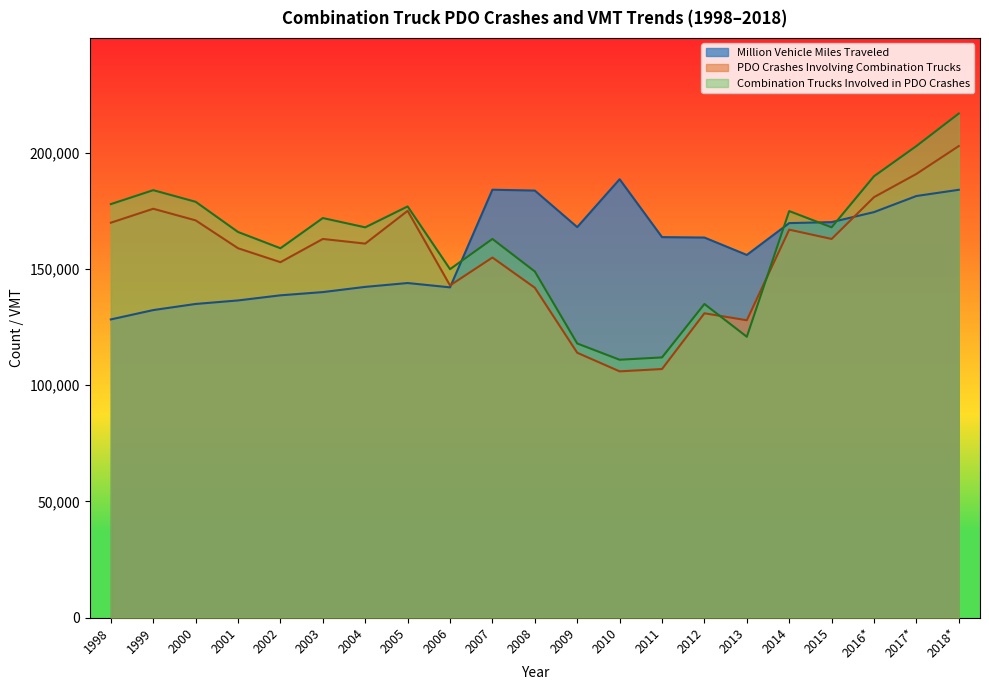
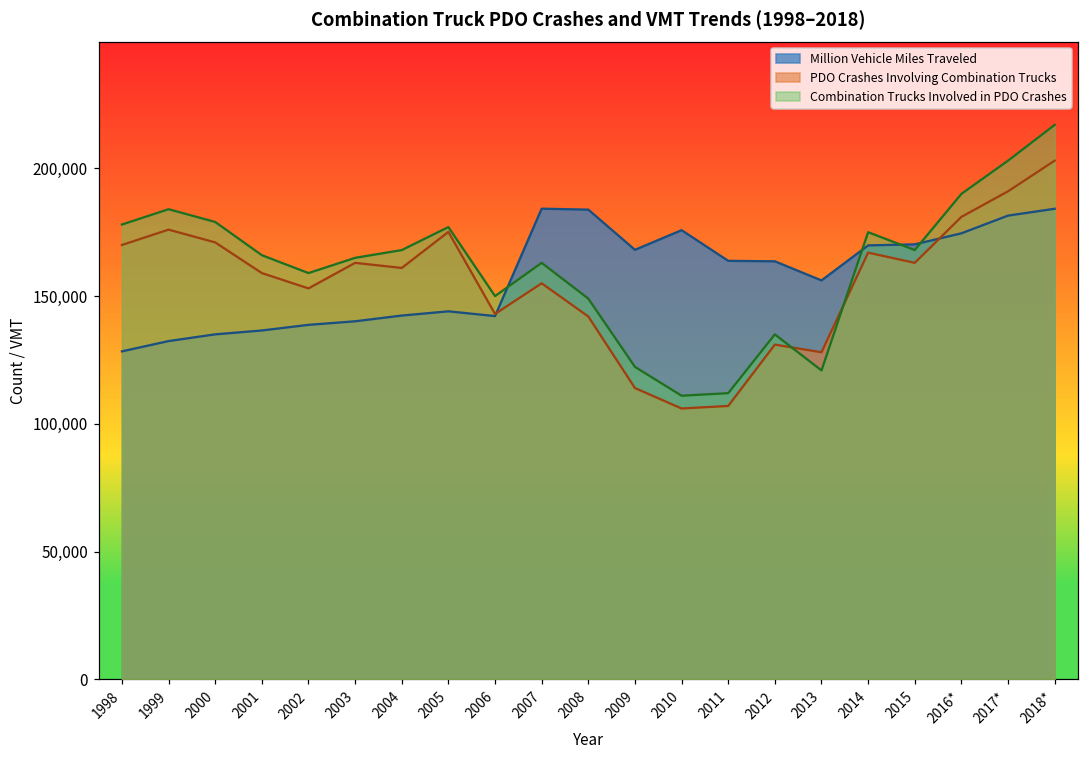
Combination Trucks Involved in PDO Crashes, 2003: 172,000 -> 165,000
Combination Trucks Involved in PDO Crashes, 2009: 118,000 -> 122,000
Million Vehicle Miles Traveled, 2010: 189,000 -> 176,000
